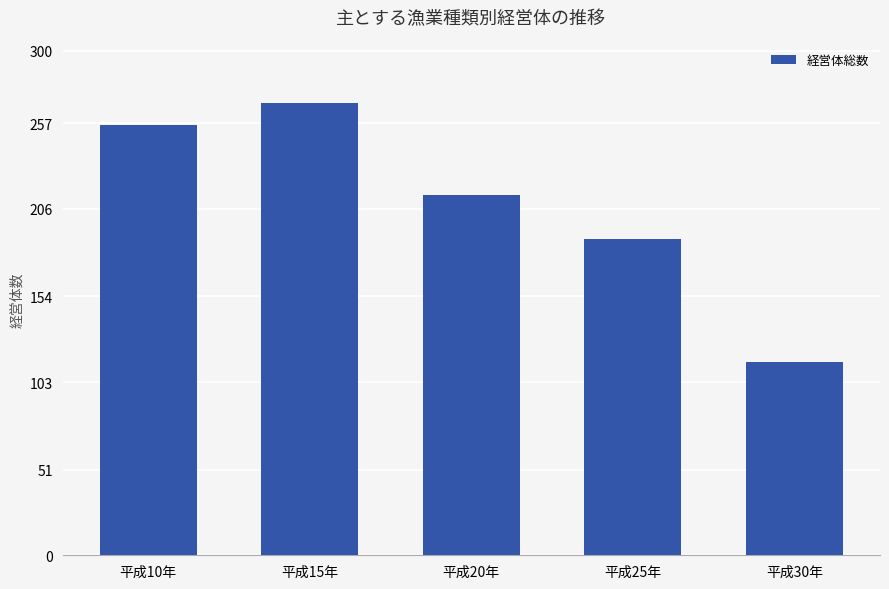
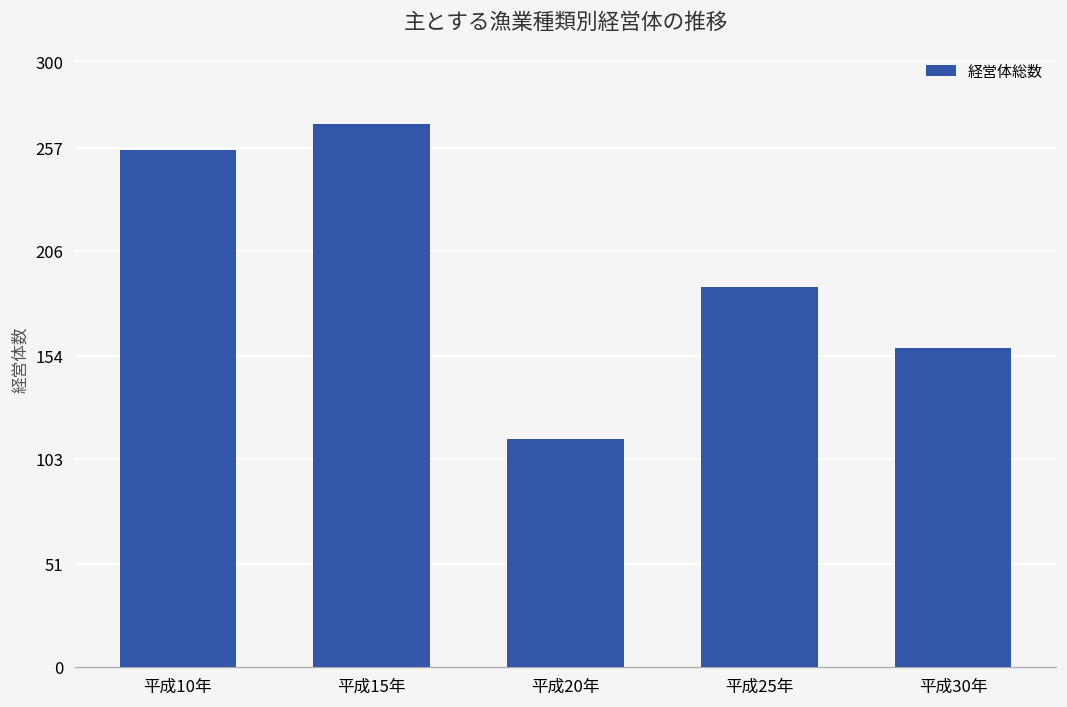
平成20年: 214 -> 113
平成30年: 115 -> 158
